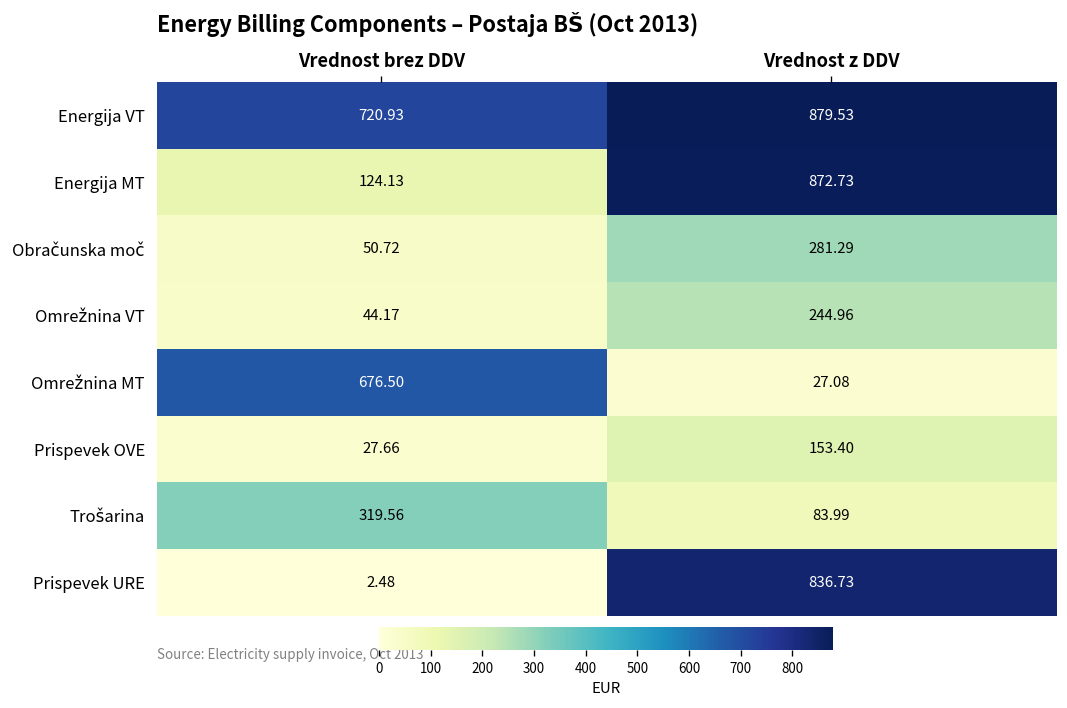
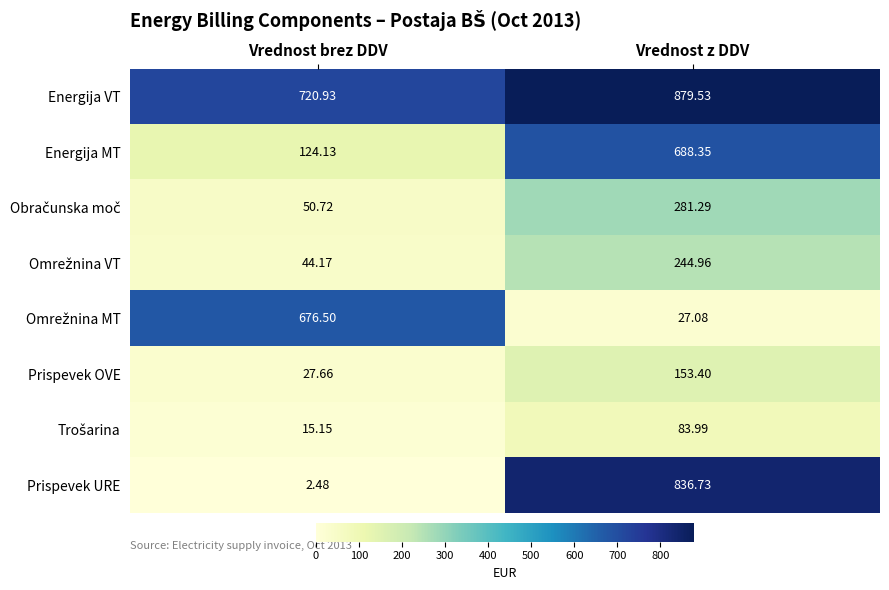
Energija MT, Vrednost z DDV: 872.73 -> 688.35
Trošarina, Vrednost brez DDV: 319.56 -> 15.15
